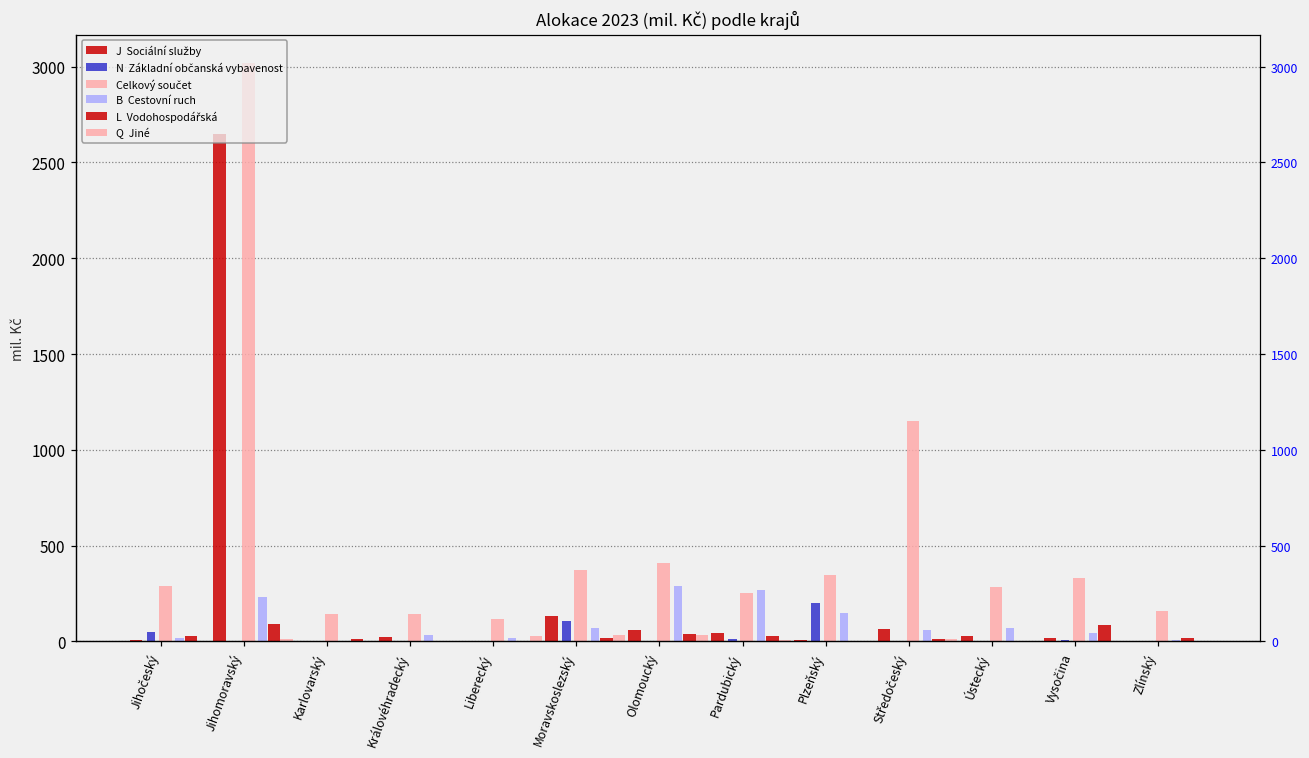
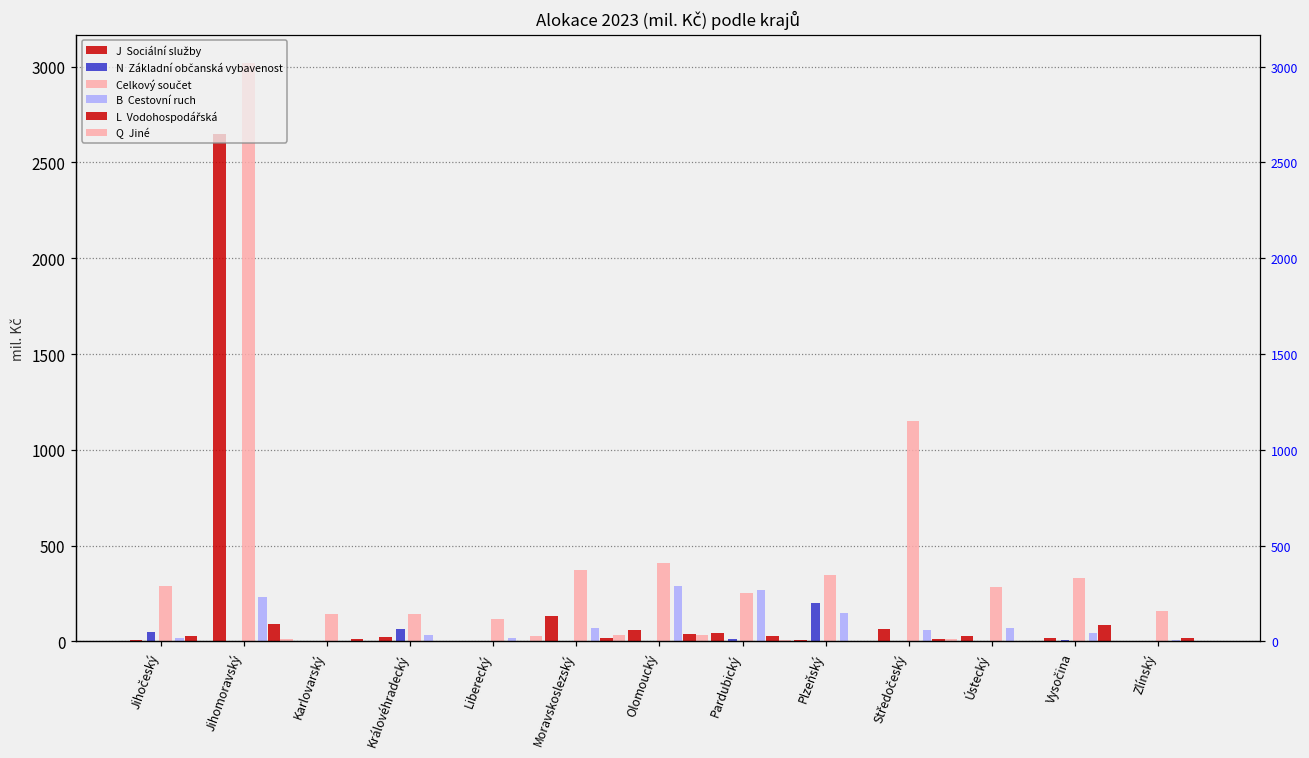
N Základní občanská vybavenost, Královéhradecký: 0 -> 60
N Základní občanská vybavenost, Moravskoslezský: 110 -> 0
